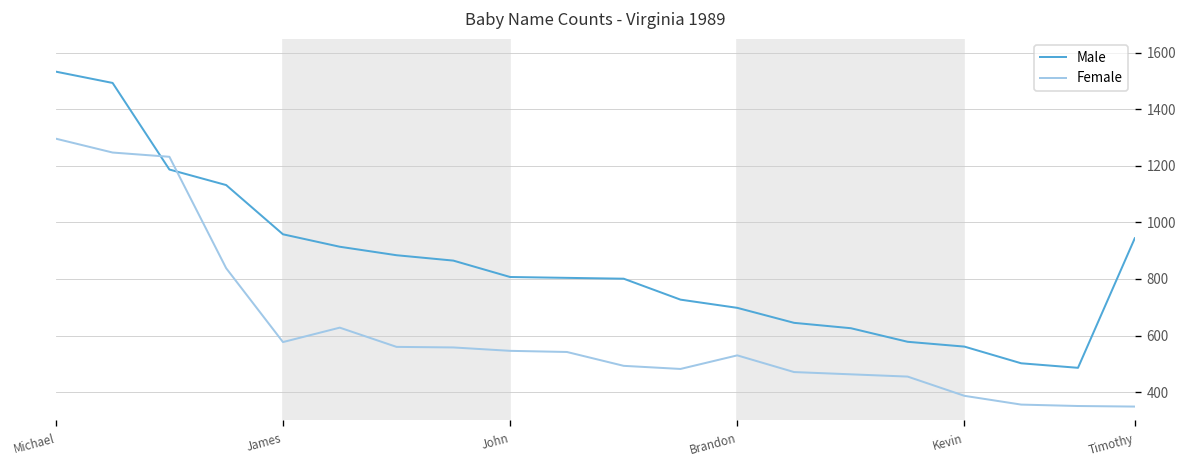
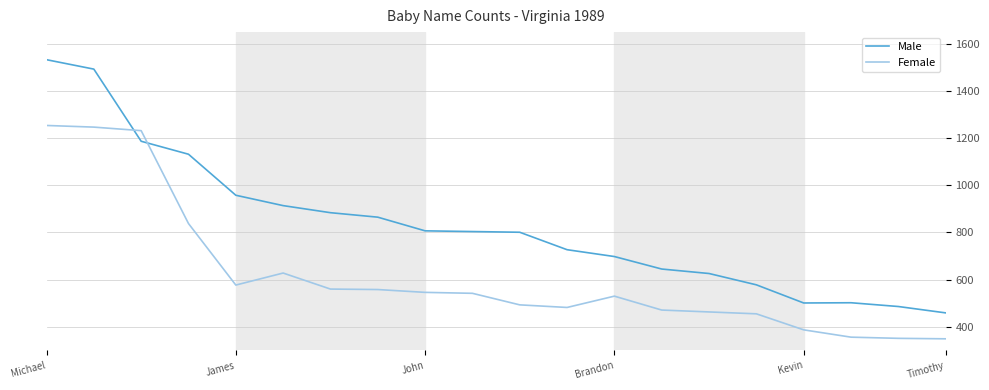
Female, Michael: 1300 -> 1250
Male, Kevin: 560 -> 500
Male, Timothy: 940 -> 460
